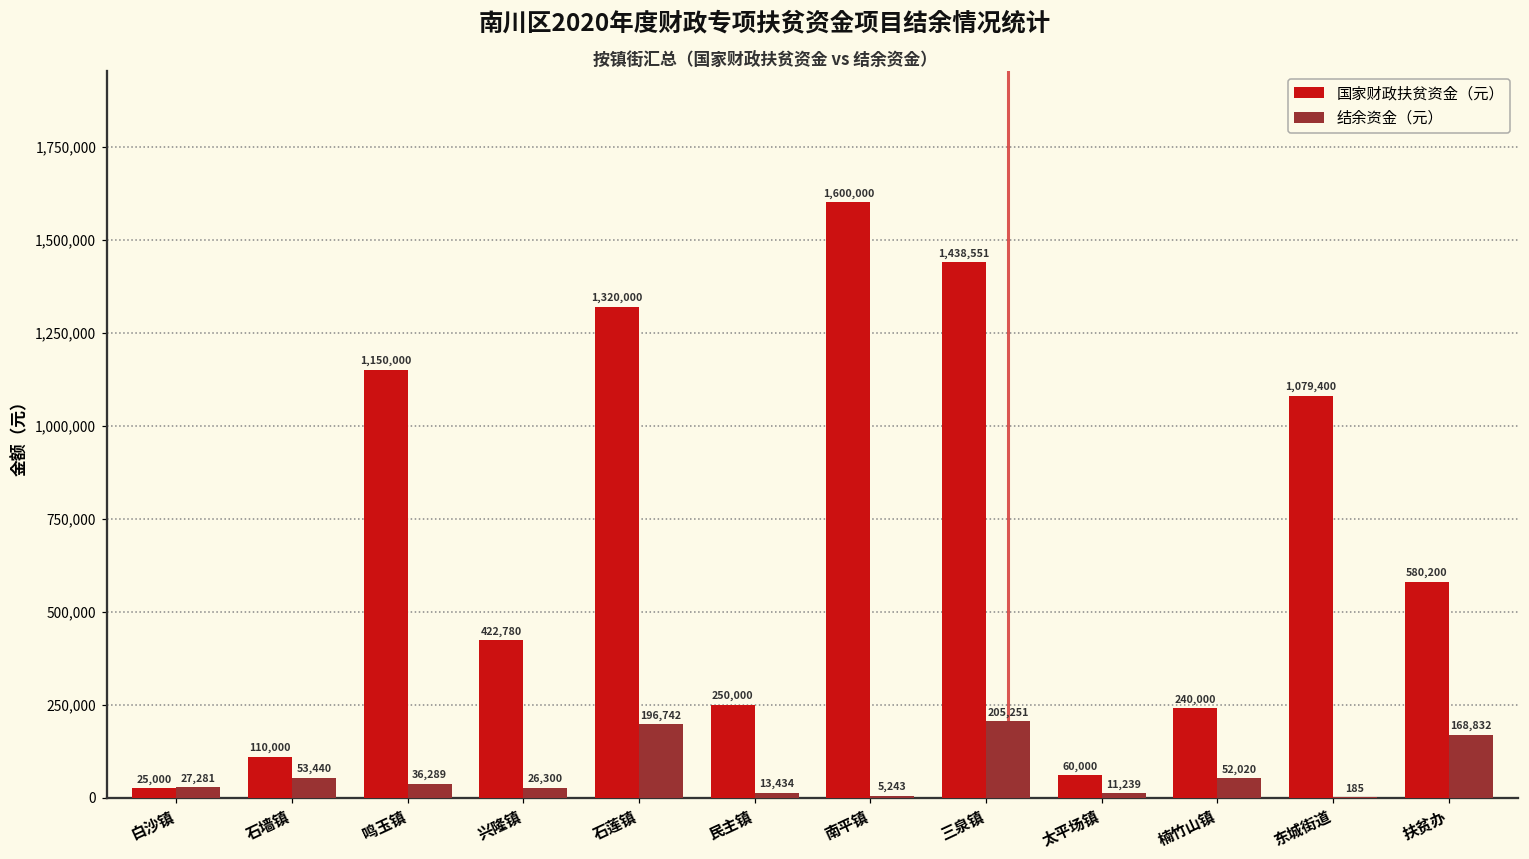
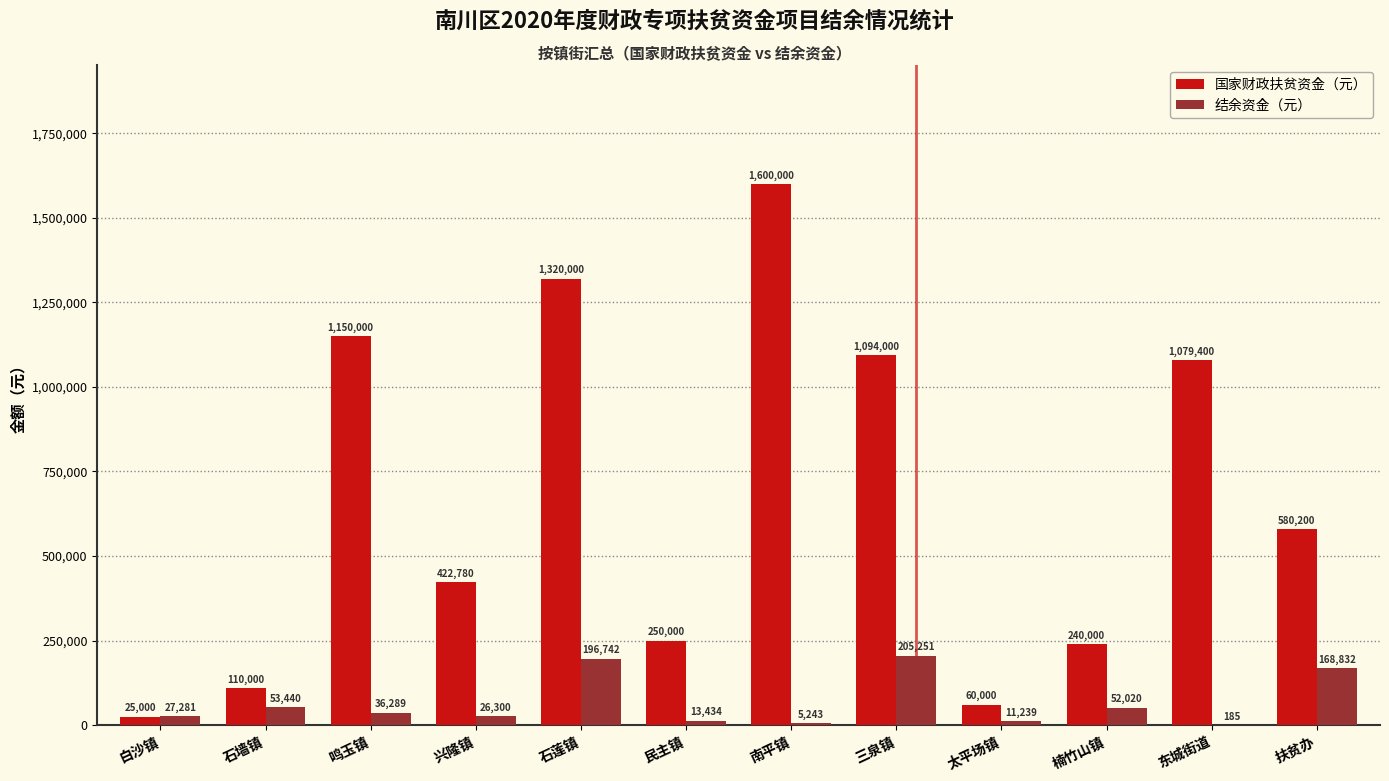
国家财政扶贫资金（元）, 三泉镇: 1,438,551 -> 1,094,000
